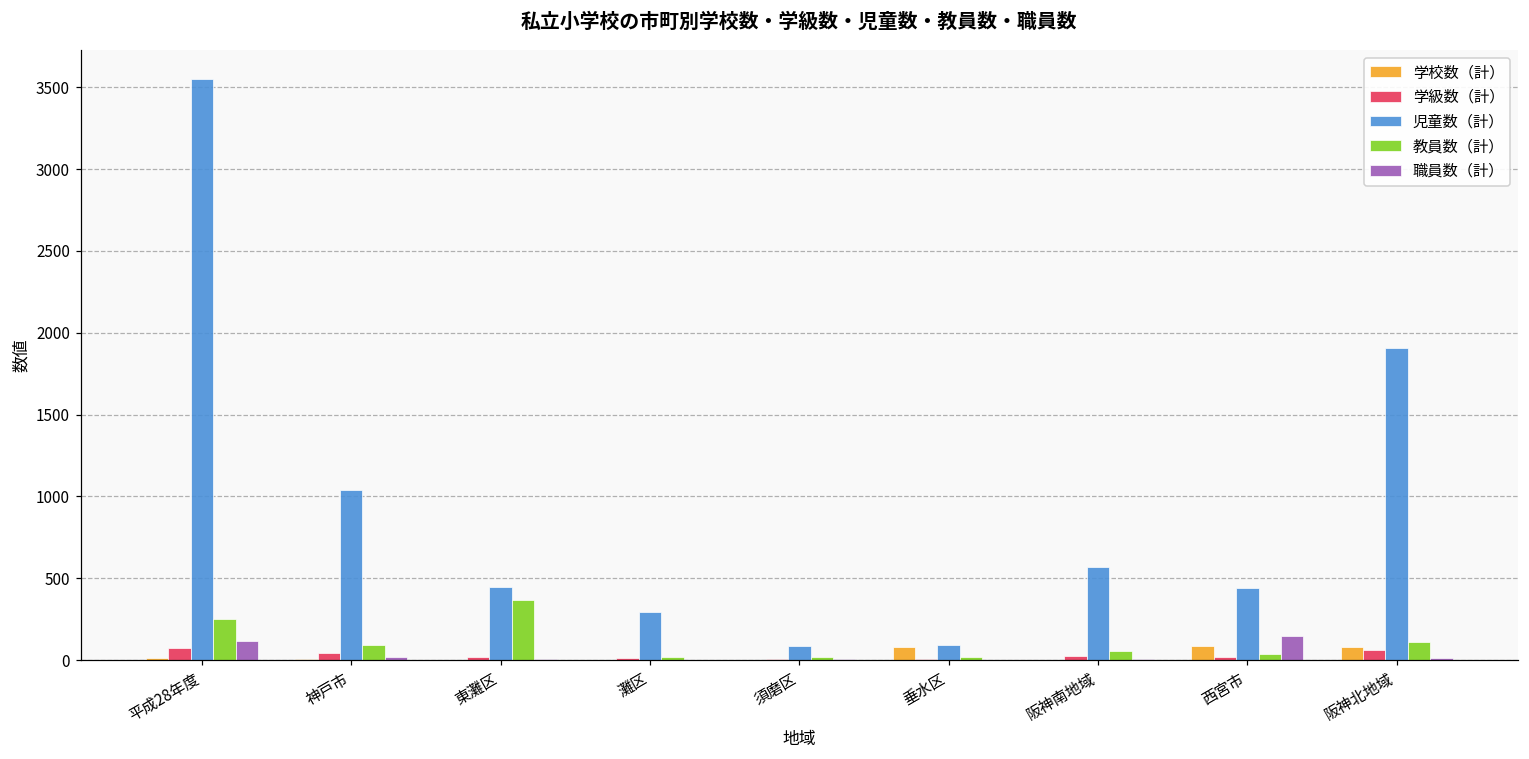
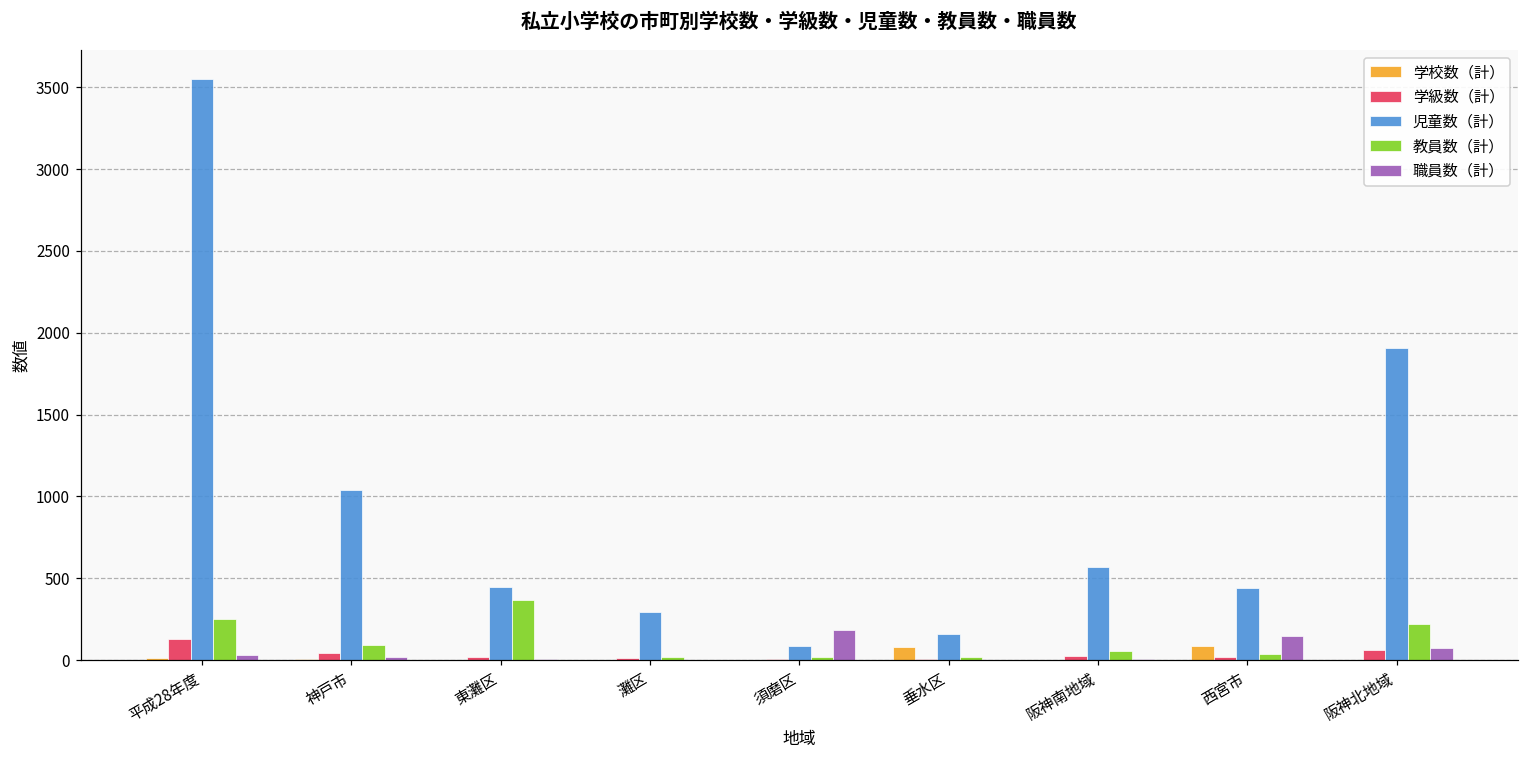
学級数（計）, 平成28年度: 70 -> 130
職員数（計）, 平成28年度: 120 -> 30
職員数（計）, 須磨区: 0 -> 180
児童数（計）, 垂水区: 90 -> 160
学校数（計）, 阪神北地域: 80 -> 0
教員数（計）, 阪神北地域: 110 -> 220
職員数（計）, 阪神北地域: 10 -> 80
